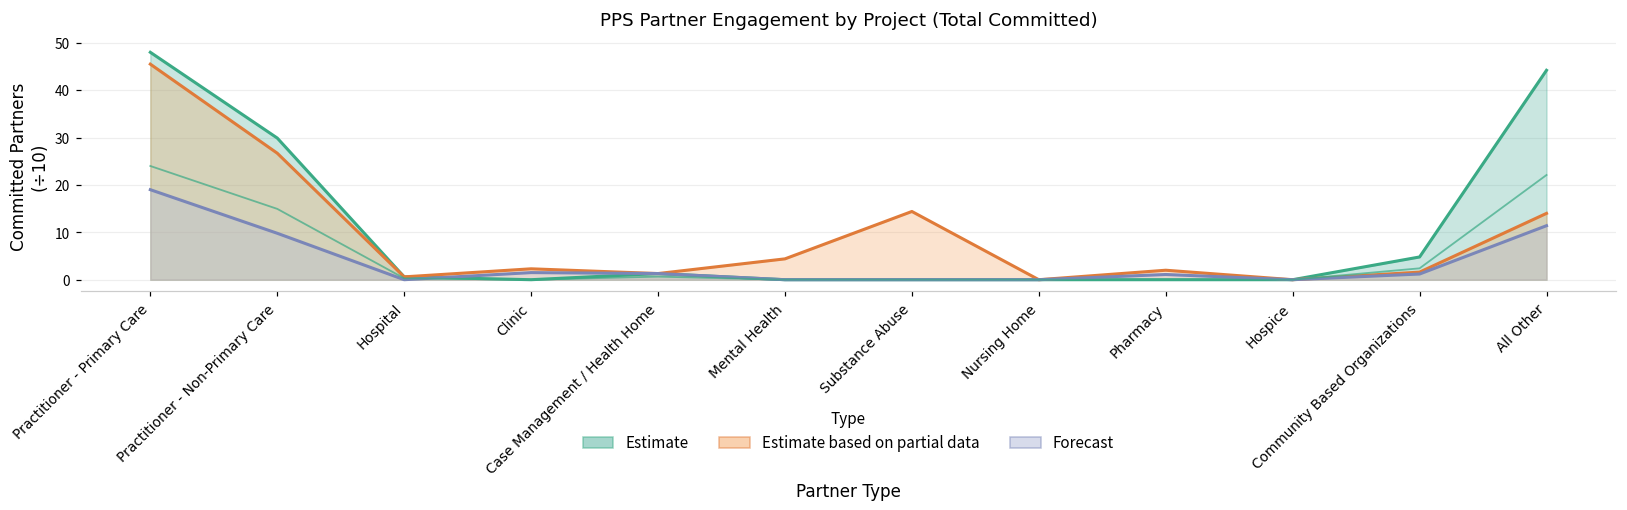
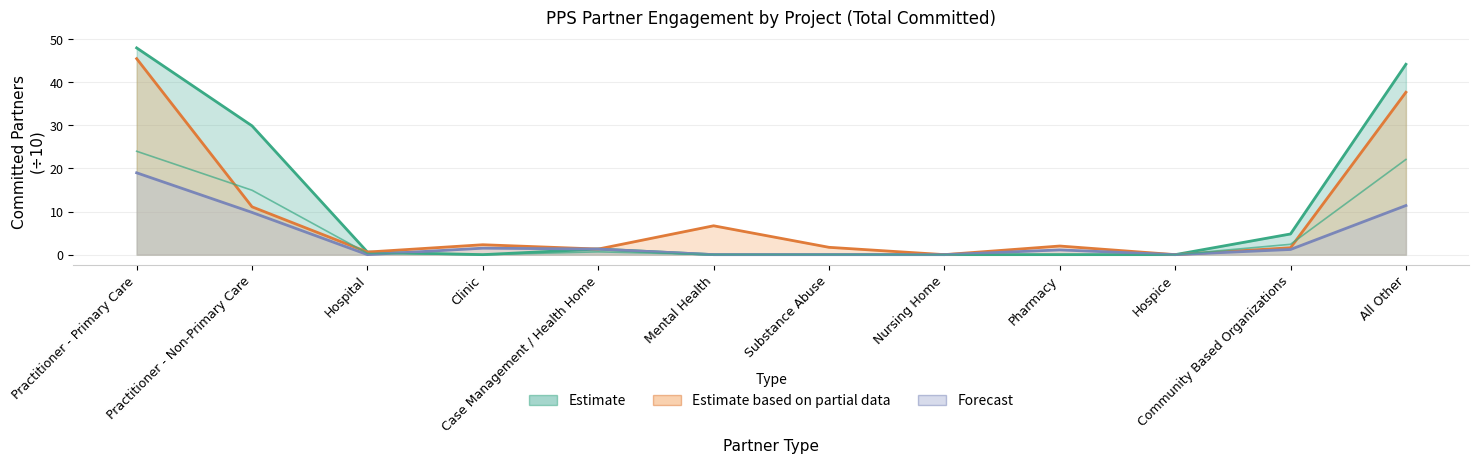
Estimate based on partial data, Practitioner - Non-Primary Care: 27 -> 11
Estimate based on partial data, Mental Health: 4 -> 7
Estimate based on partial data, Substance Abuse: 14 -> 2
Estimate based on partial data, All Other: 14 -> 38
